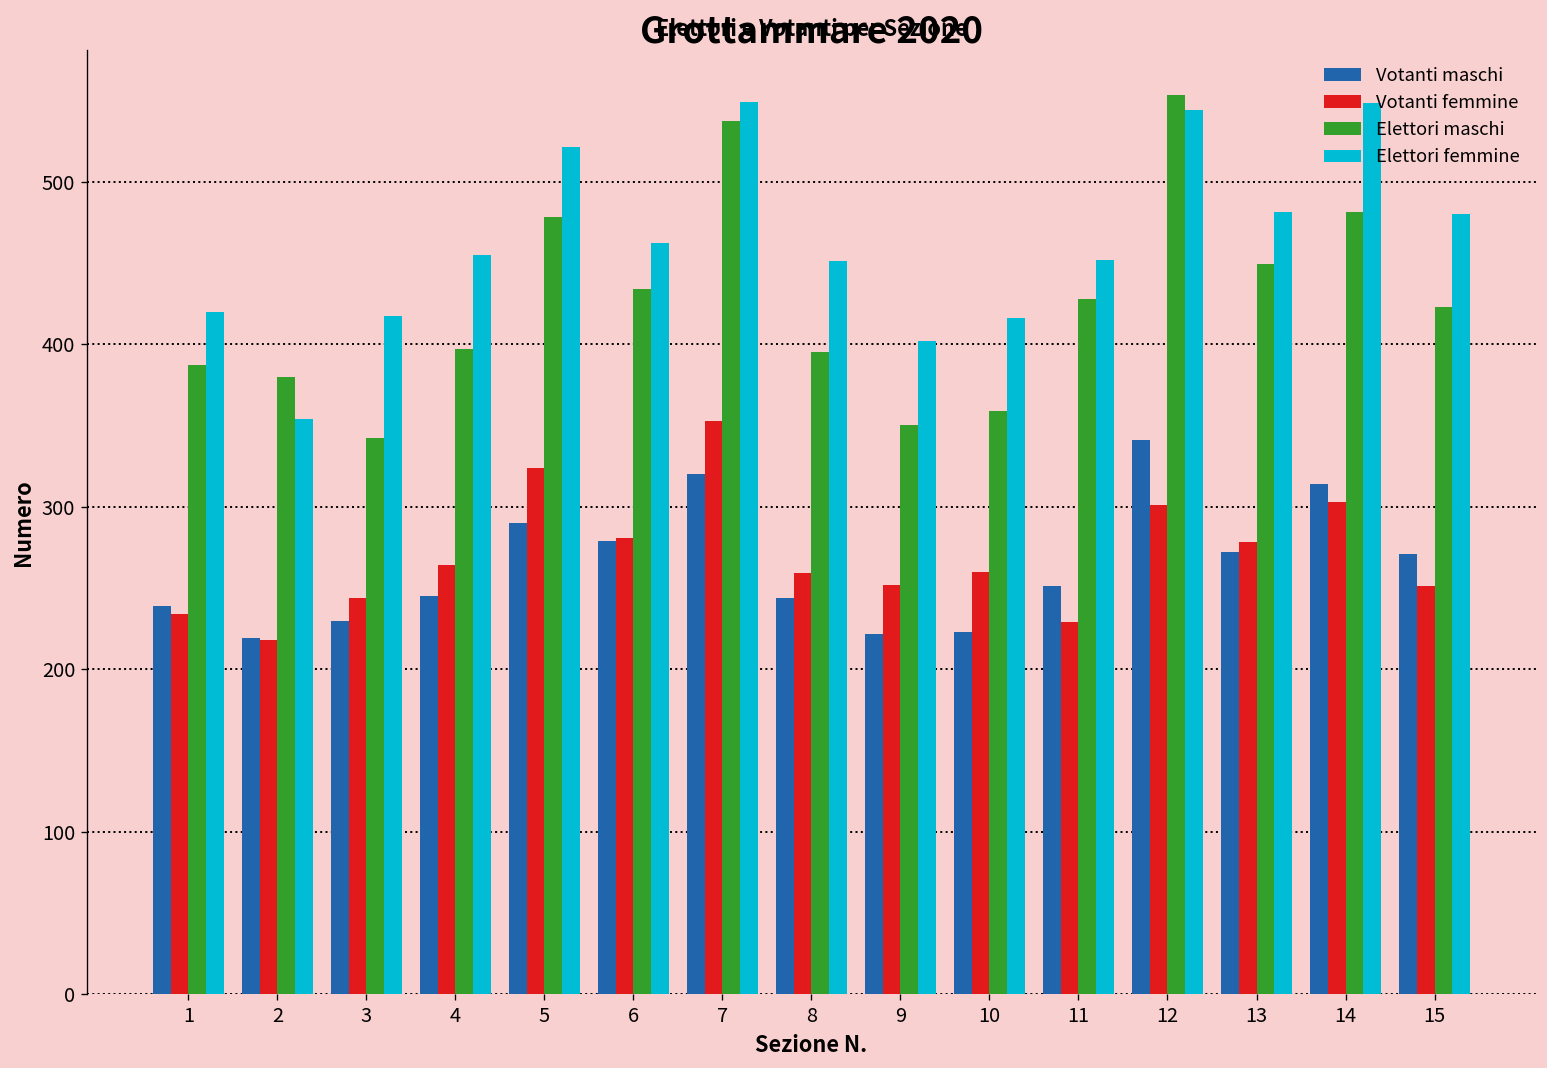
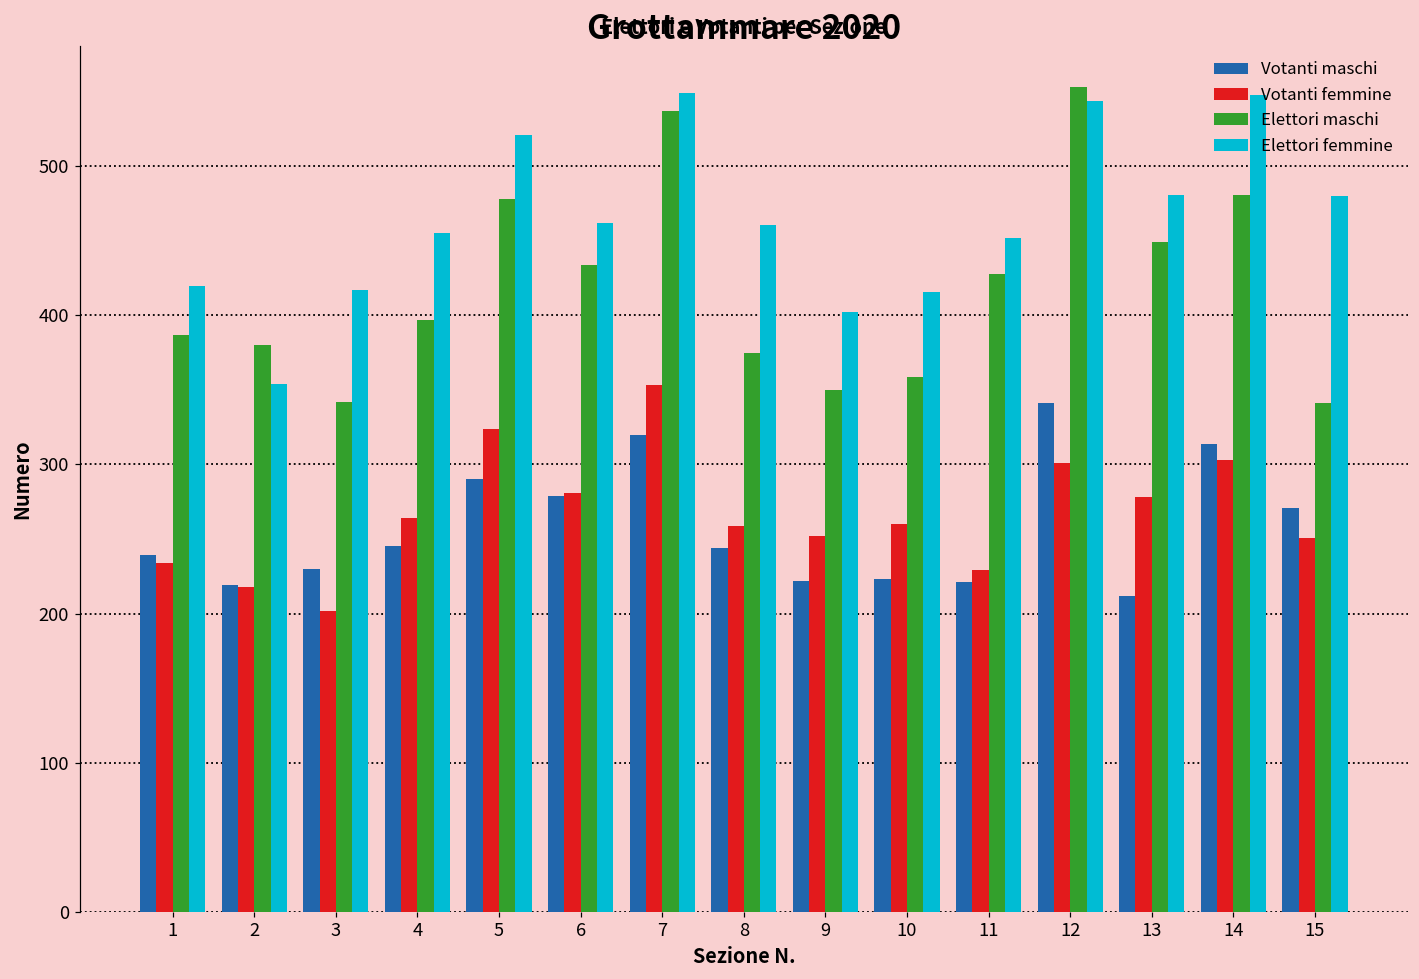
Votanti femmine, 3: 244 -> 202
Elettori maschi, 8: 395 -> 375
Elettori femmine, 8: 451 -> 461
Votanti maschi, 11: 251 -> 221
Votanti maschi, 13: 272 -> 212
Elettori maschi, 15: 423 -> 341
